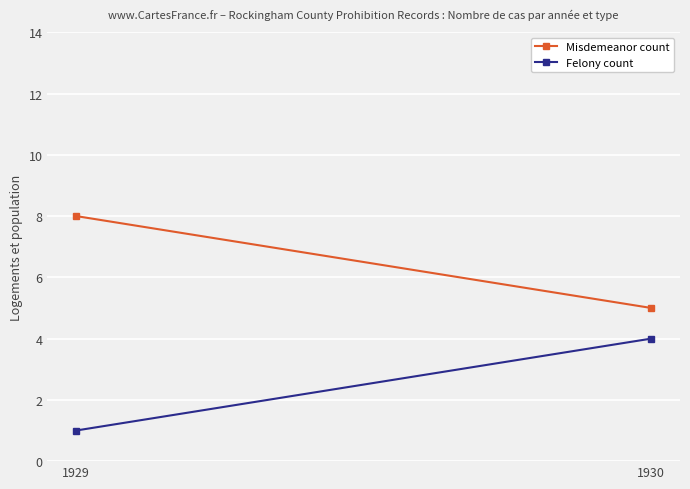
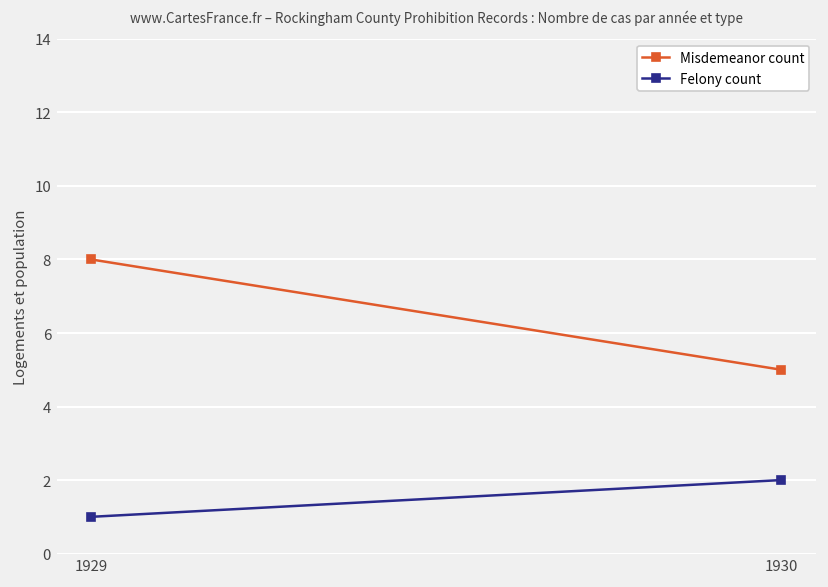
Felony count, 1930: 4 -> 2
